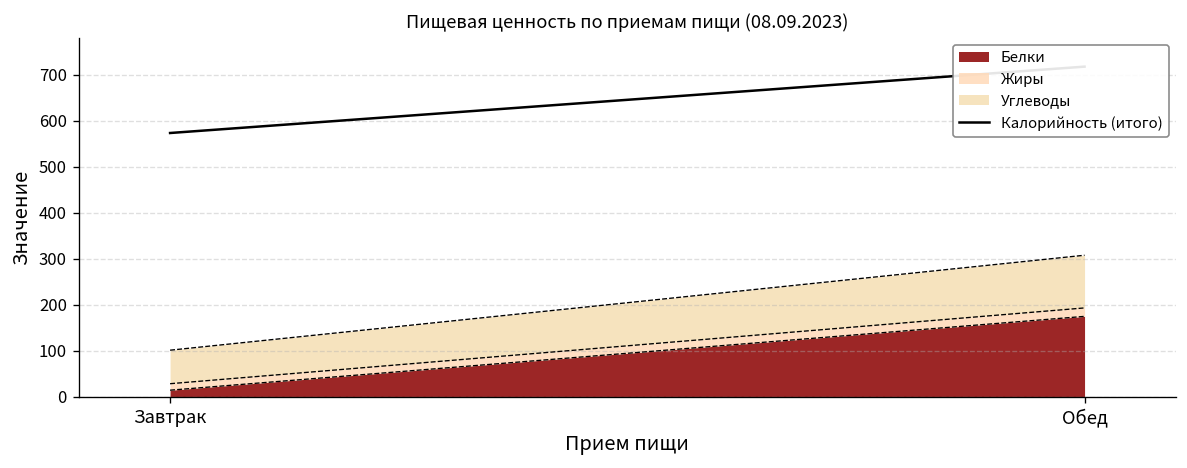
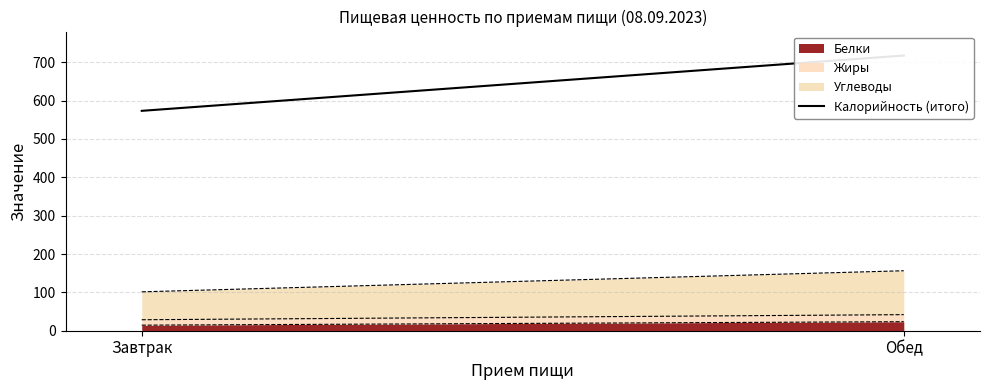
Белки, Обед: 170 -> 20
